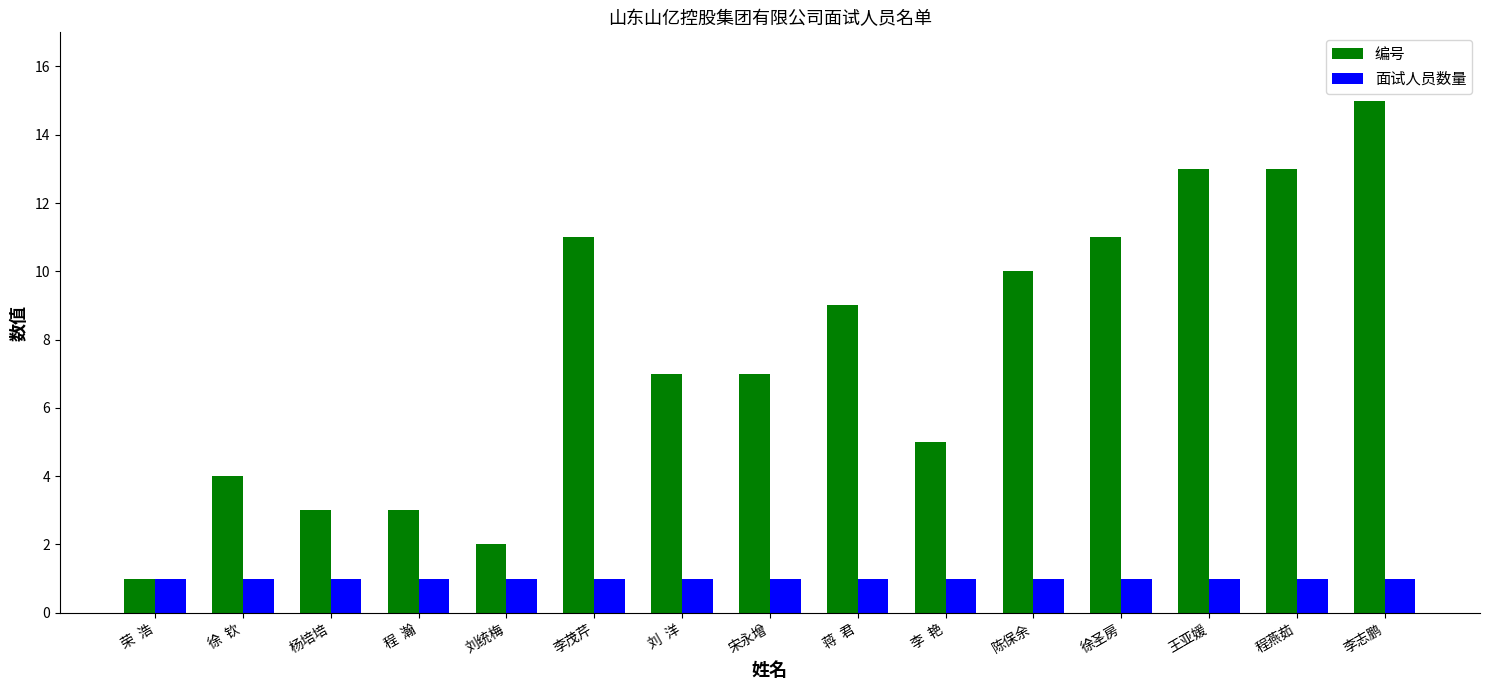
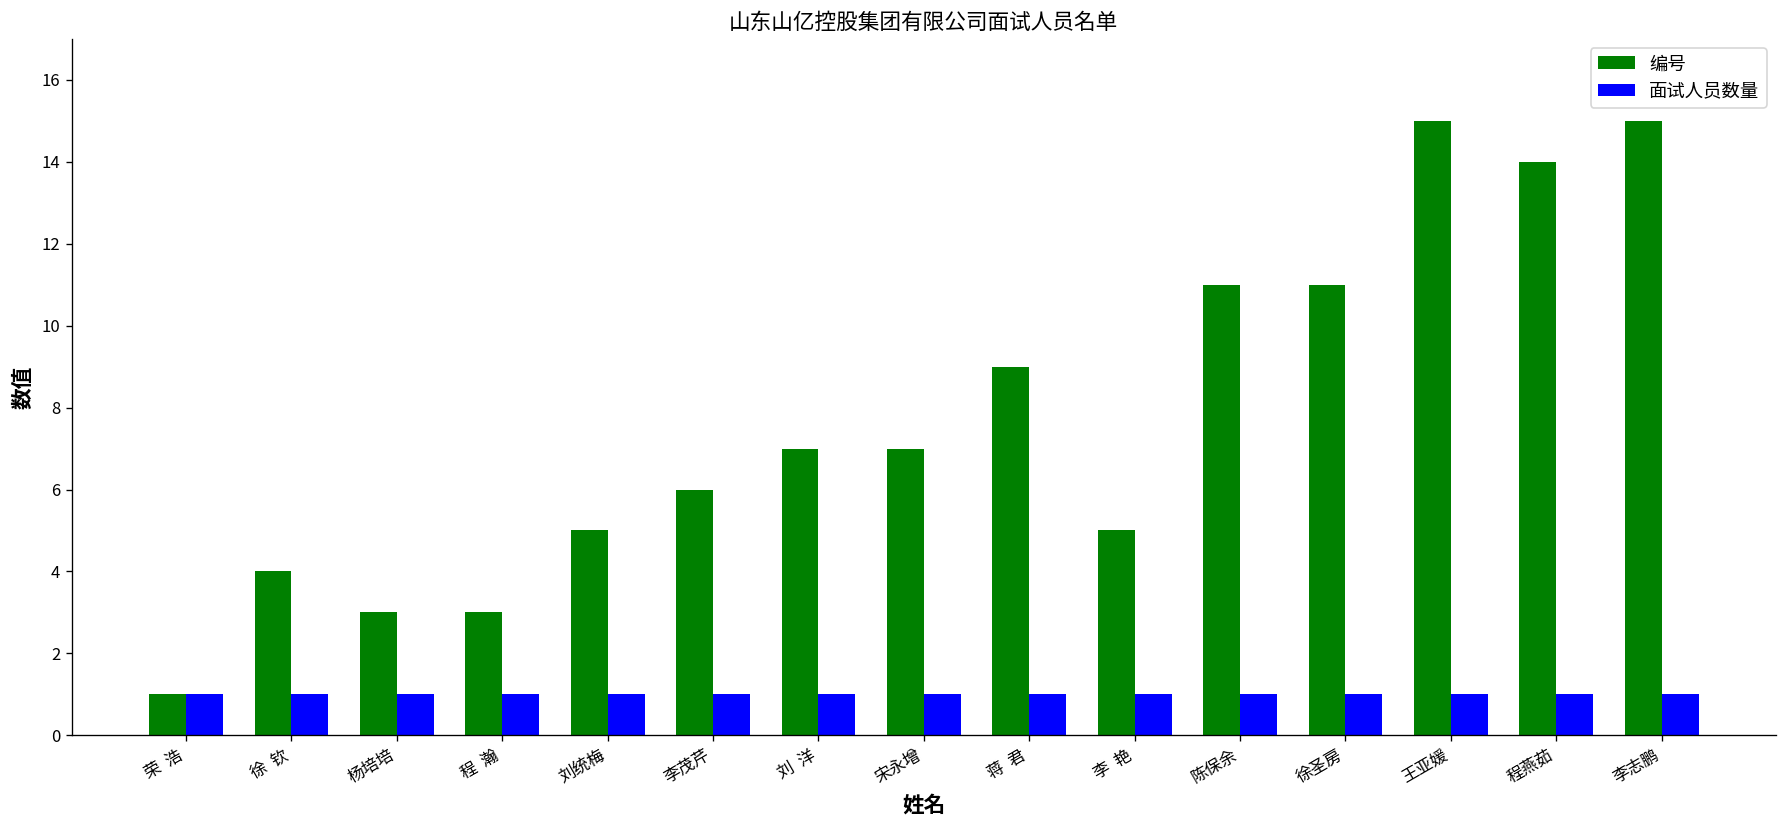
编号, 刘统梅: 2 -> 5
编号, 李茂芹: 11 -> 6
编号, 陈保余: 10 -> 11
编号, 王亚媛: 13 -> 15
编号, 程燕茹: 13 -> 14
